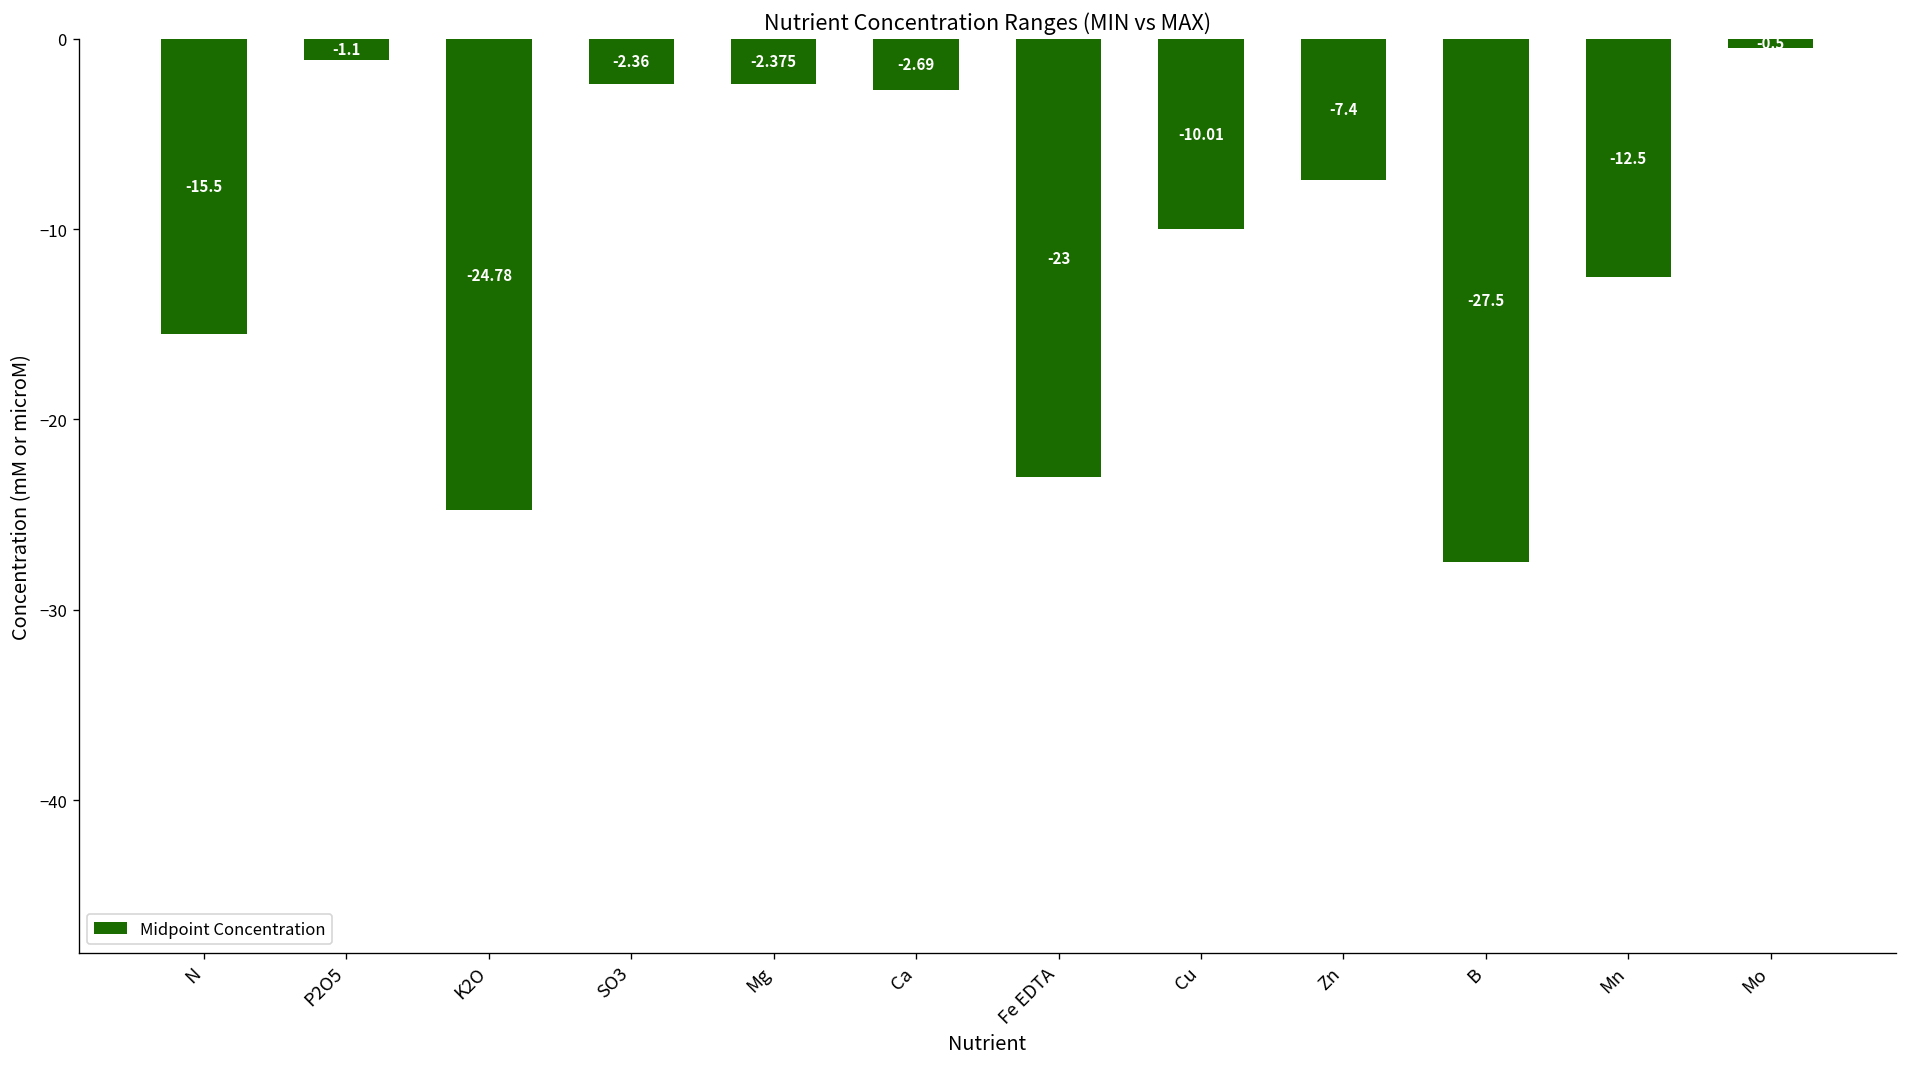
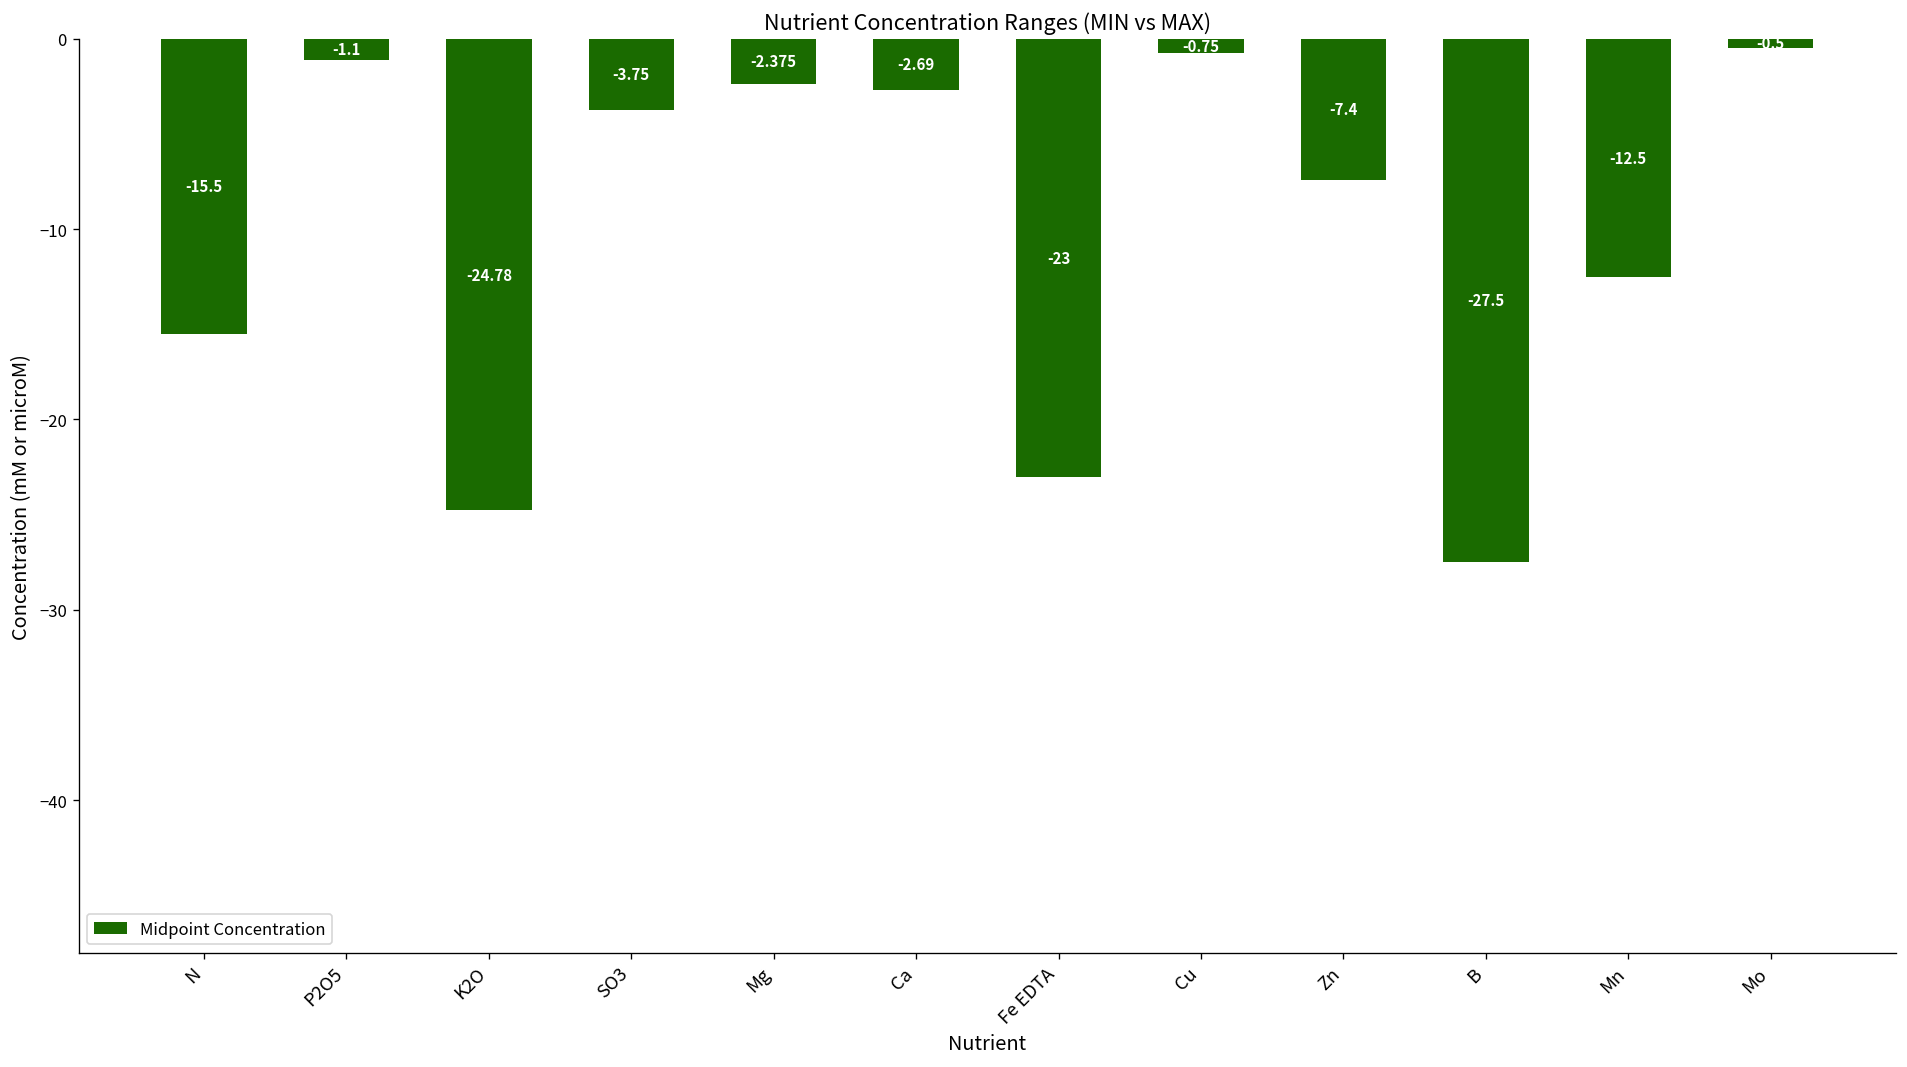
SO3: -2.36 -> -3.75
Cu: -10.01 -> -0.75
